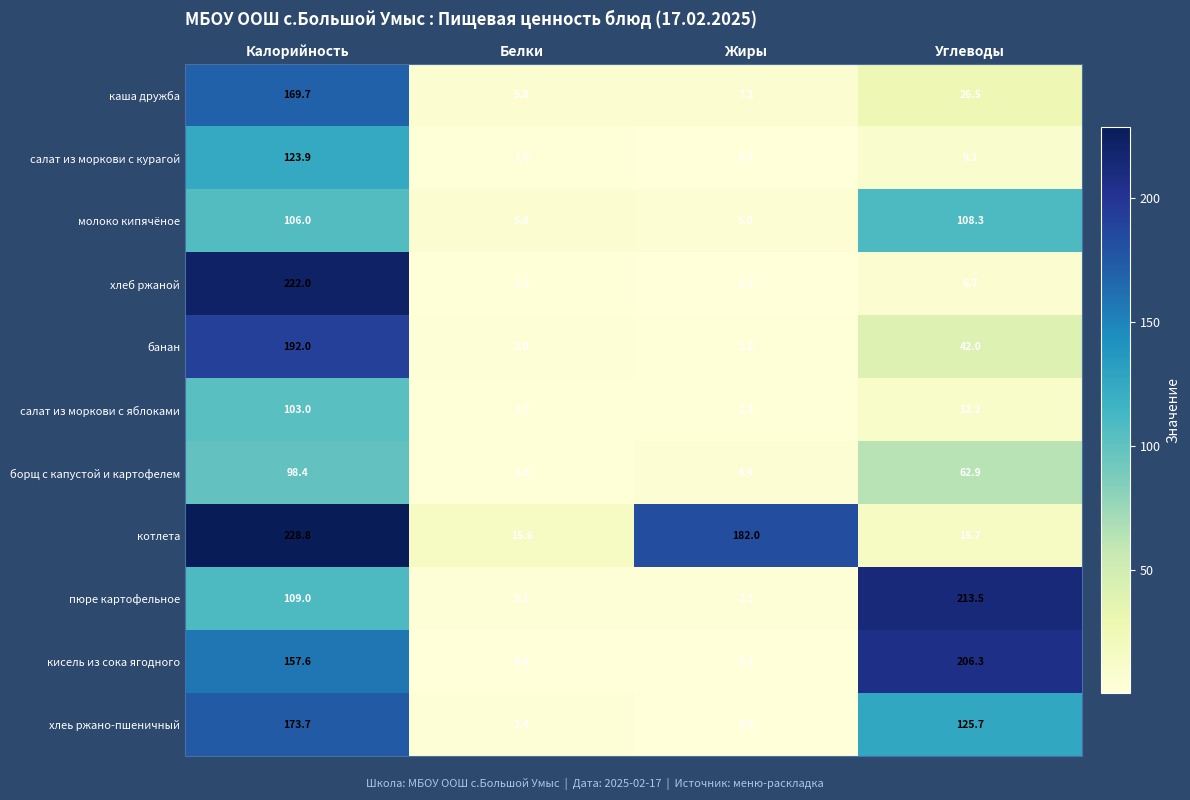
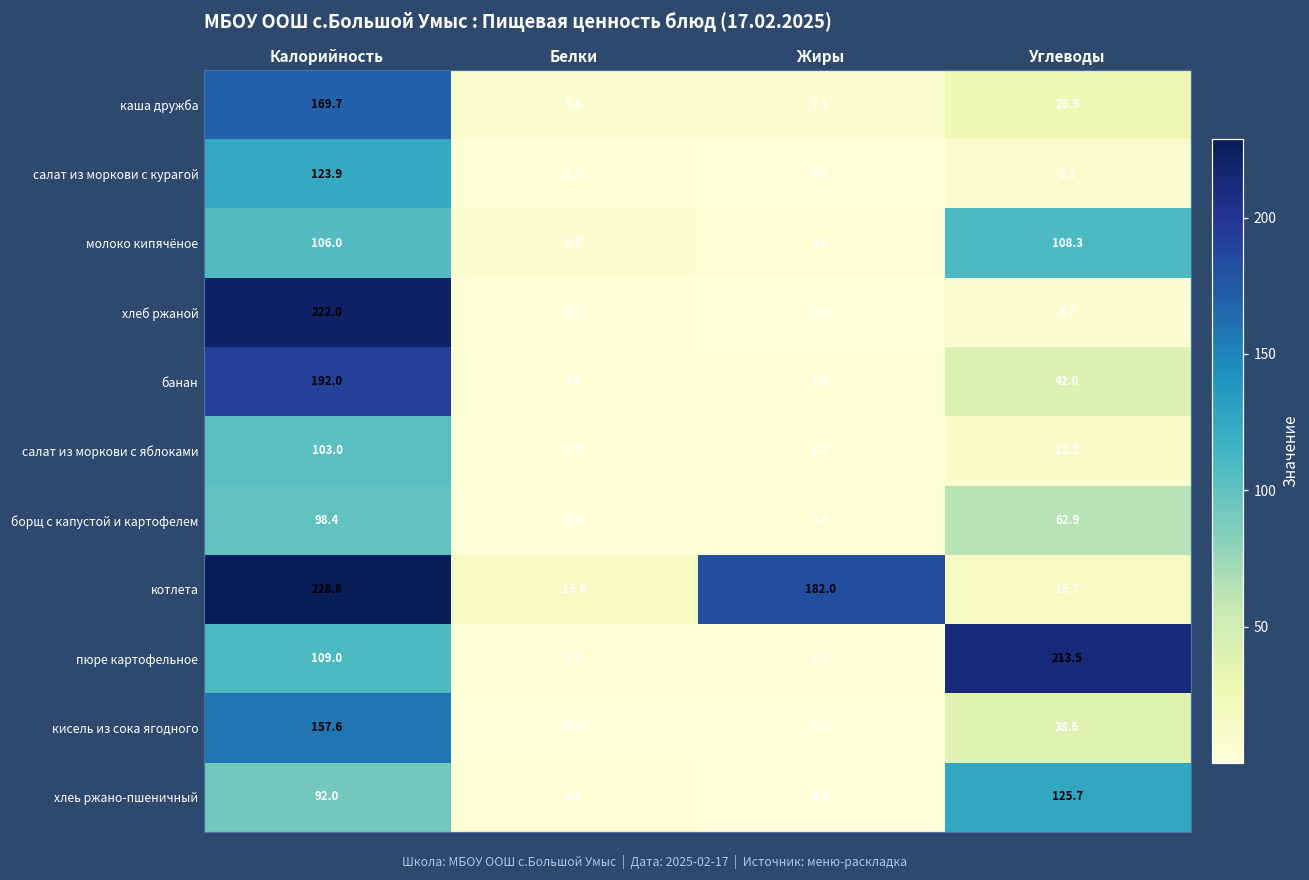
кисель из сока ягодного, Углеводы: 206.3 -> 38.6
хлеь ржано-пшеничный, Калорийность: 173.7 -> 92.0
